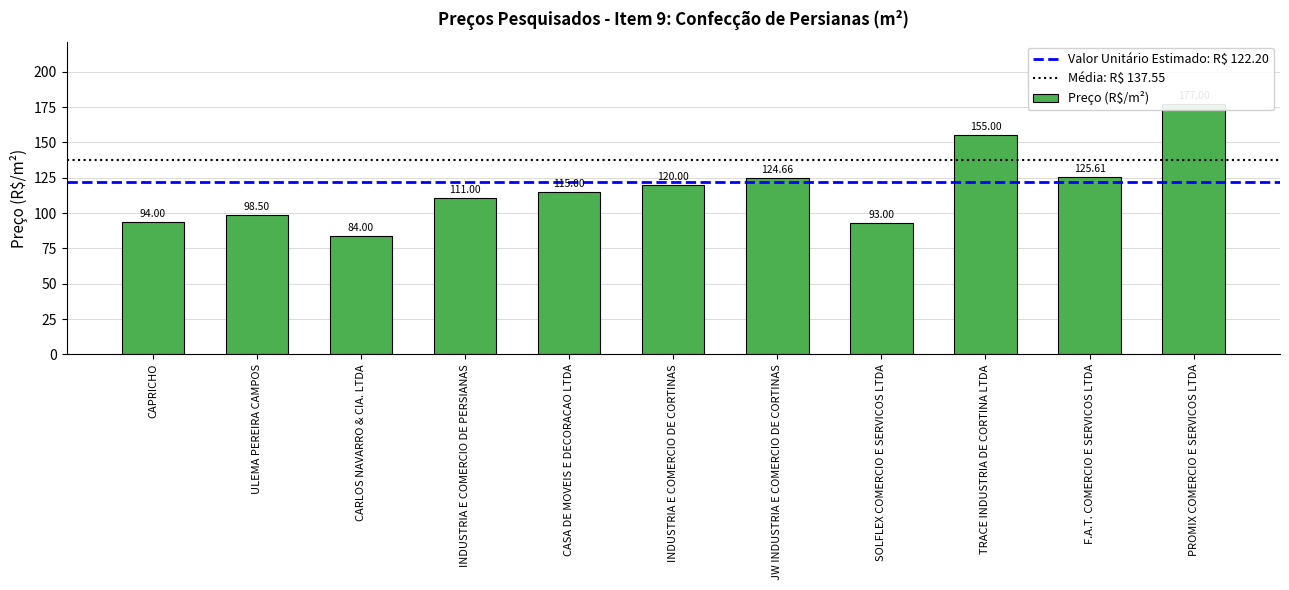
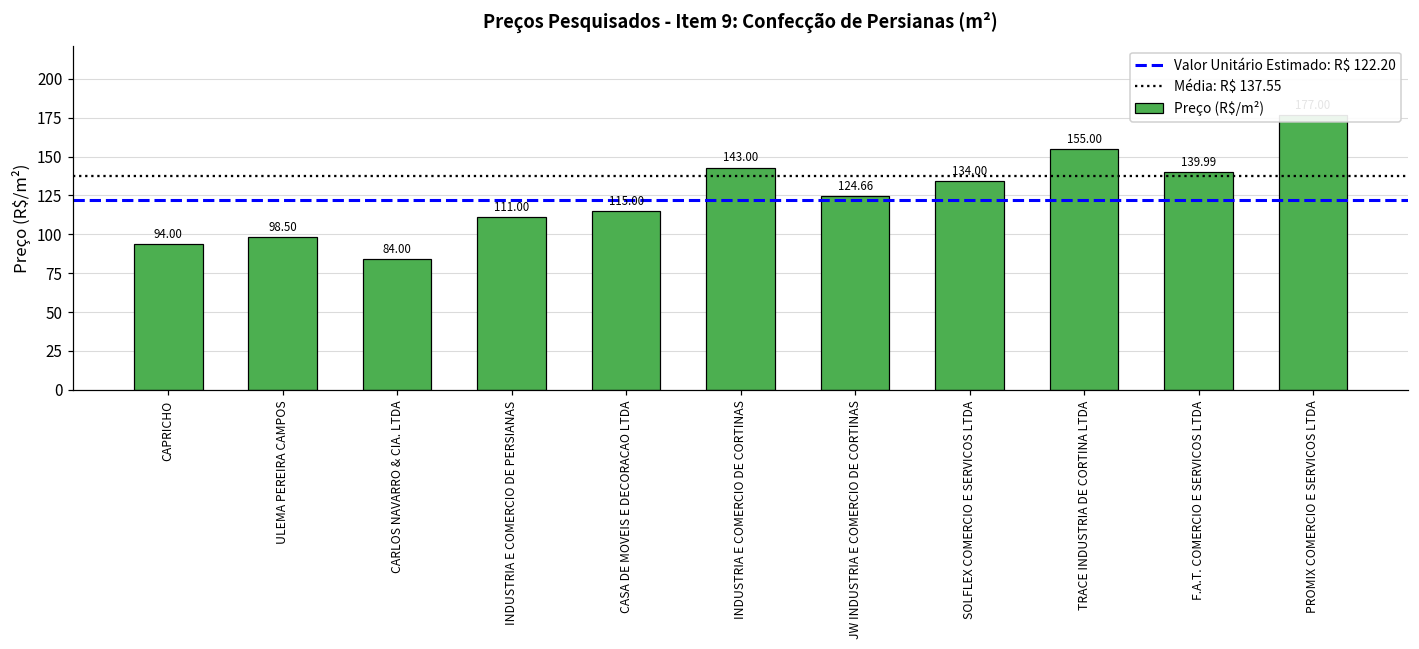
INDUSTRIA E COMERCIO DE CORTINAS: 120.00 -> 143.00
SOLFLEX COMERCIO E SERVICOS LTDA: 93.00 -> 134.00
F.A.T. COMERCIO E SERVICOS LTDA: 125.61 -> 139.99
